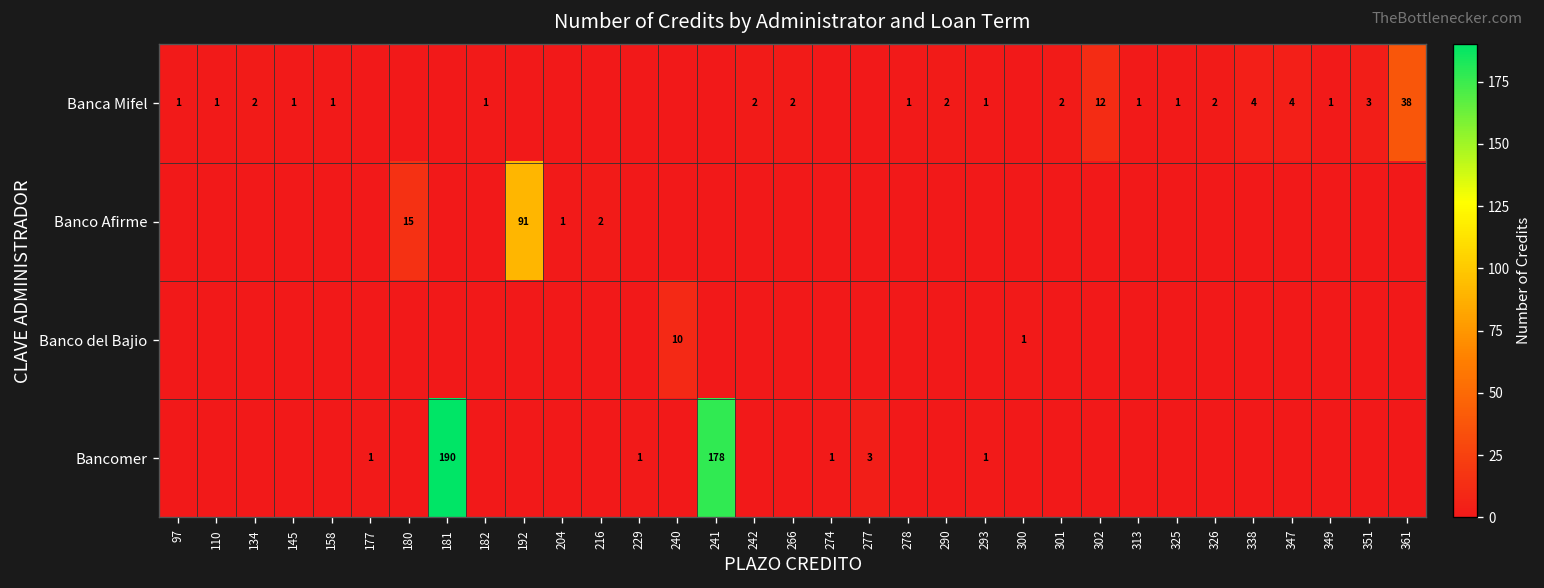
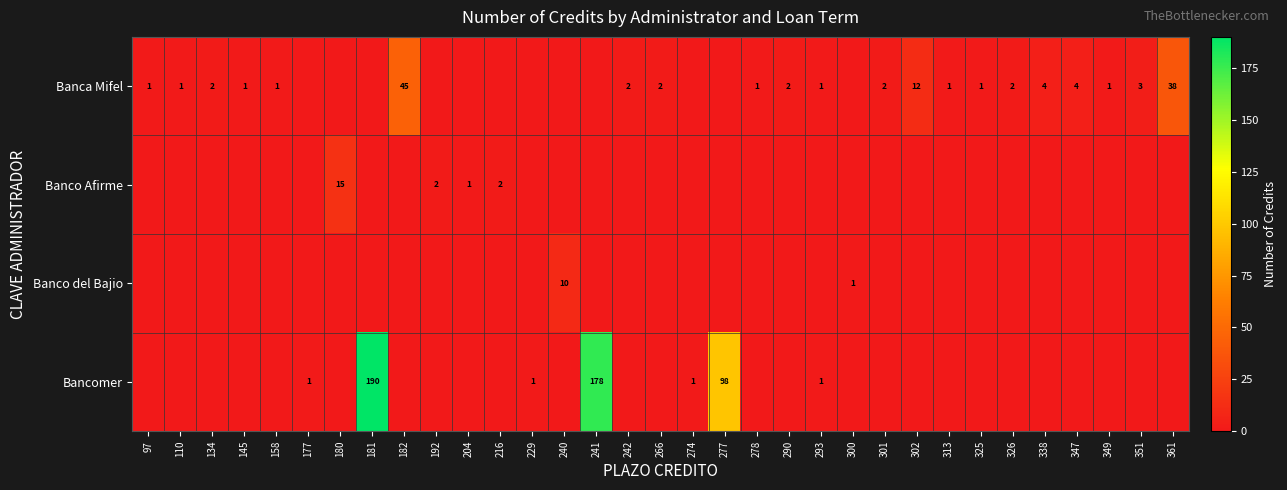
Banca Mifel, 182: 1 -> 45
Banco Afirme, 192: 91 -> 2
Bancomer, 277: 3 -> 98
